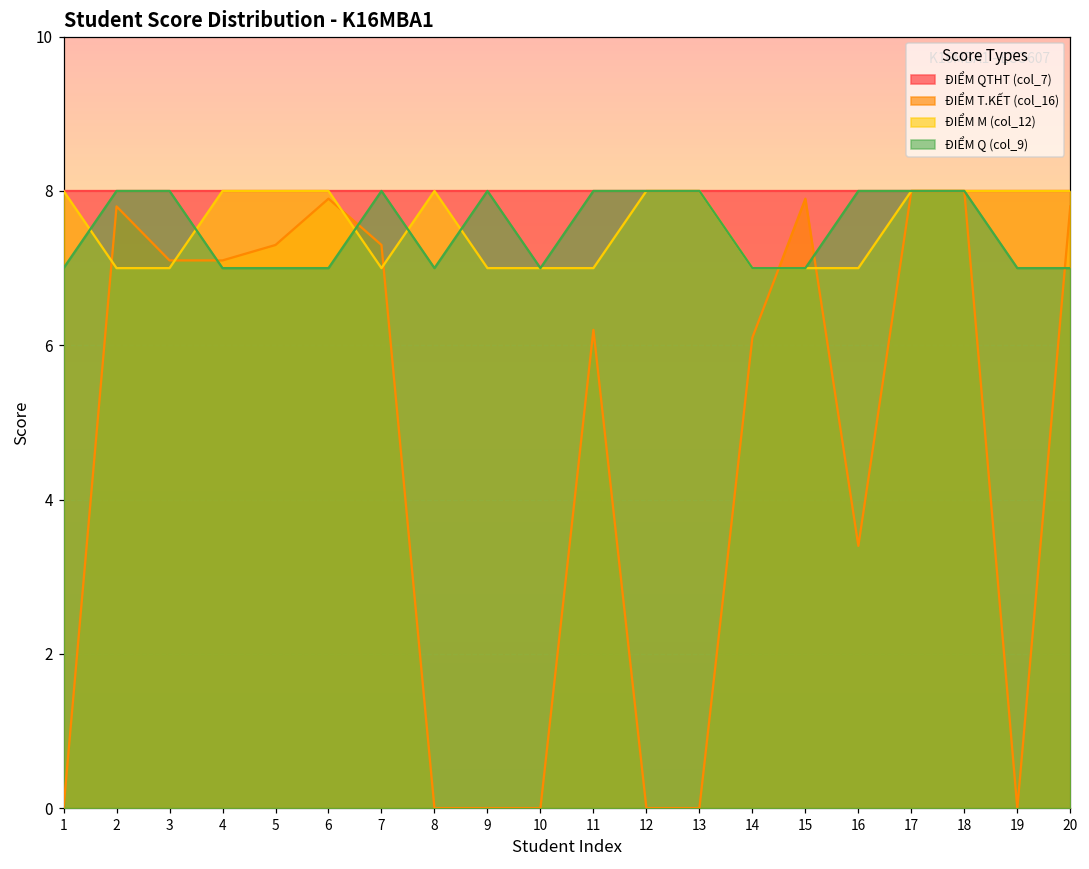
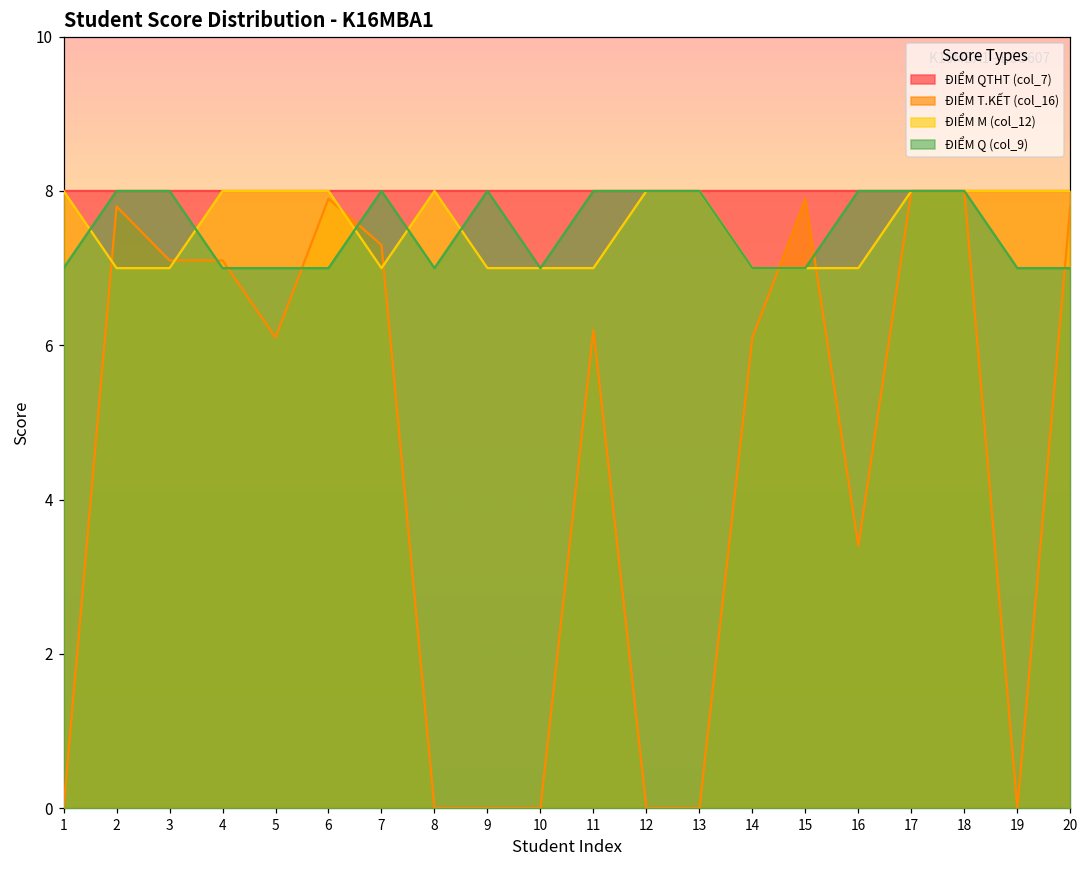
ĐIỂM T.KẾT (col_16), 5: 7.3 -> 6.1
